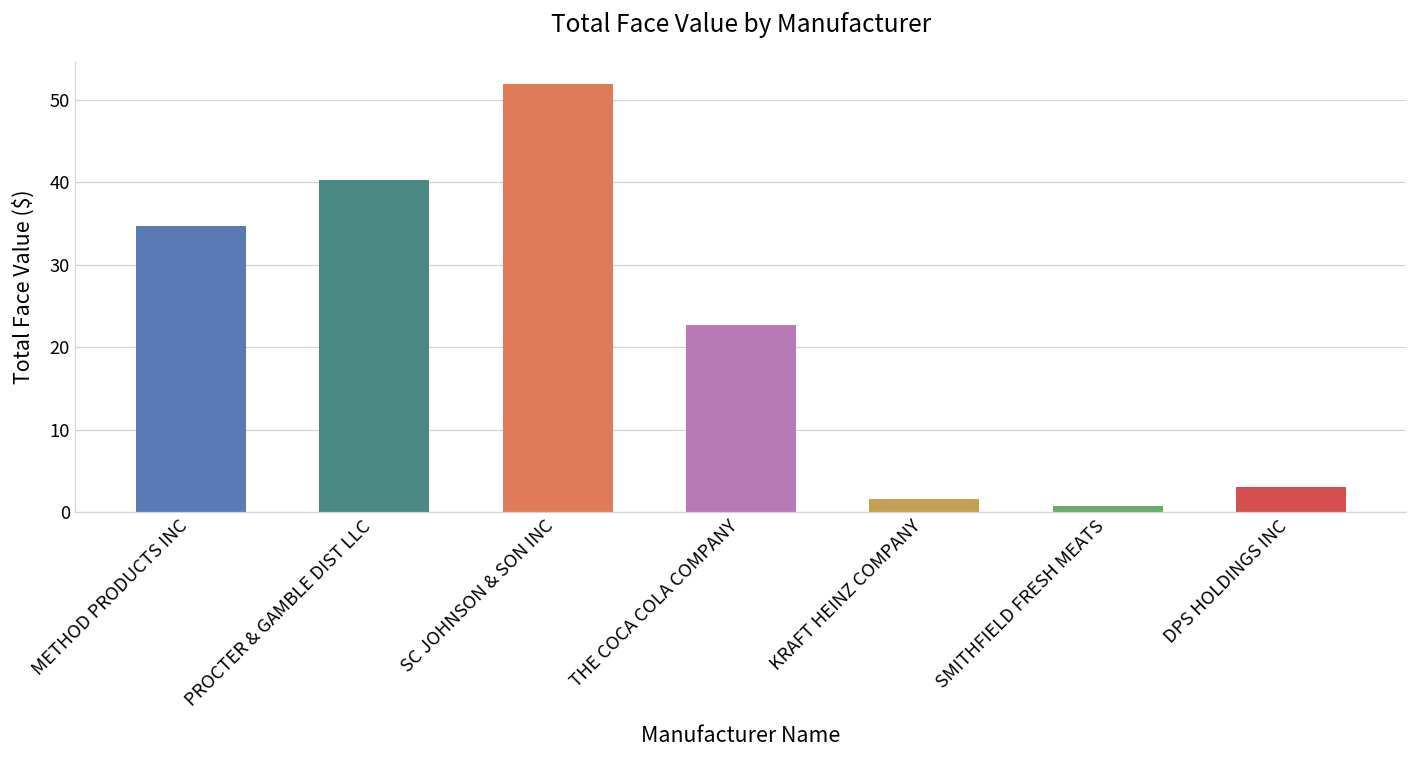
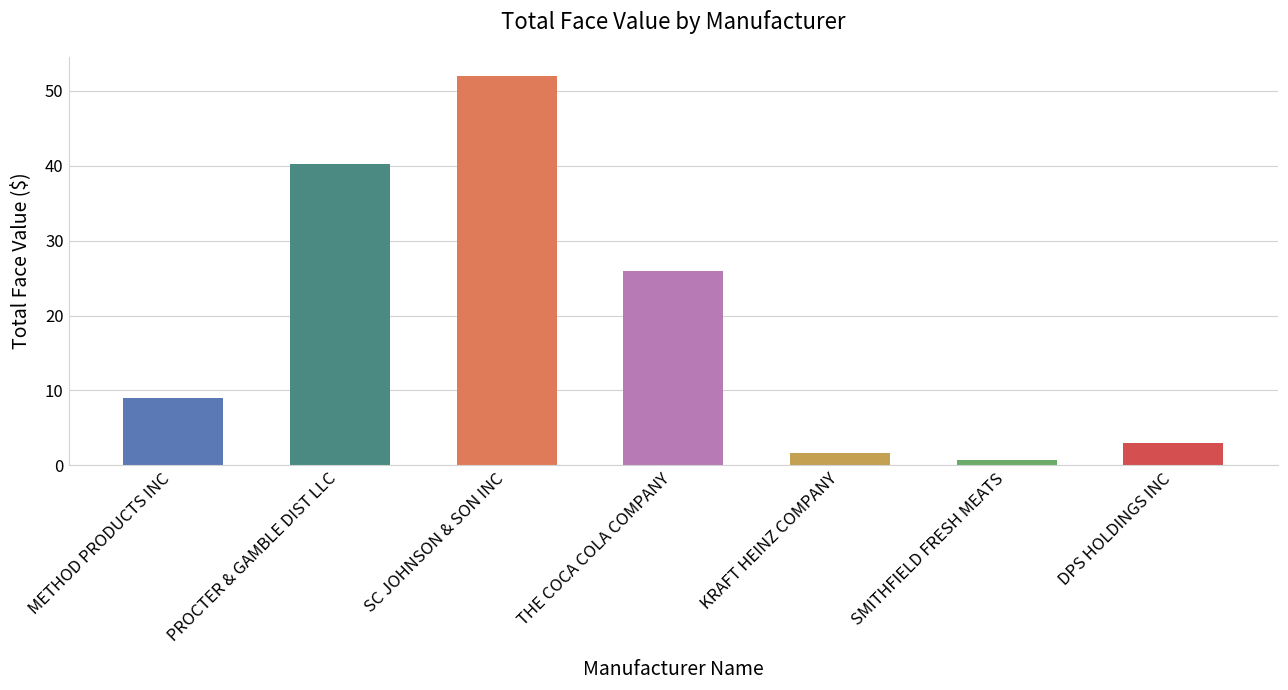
METHOD PRODUCTS INC: 35 -> 9
THE COCA COLA COMPANY: 23 -> 26
